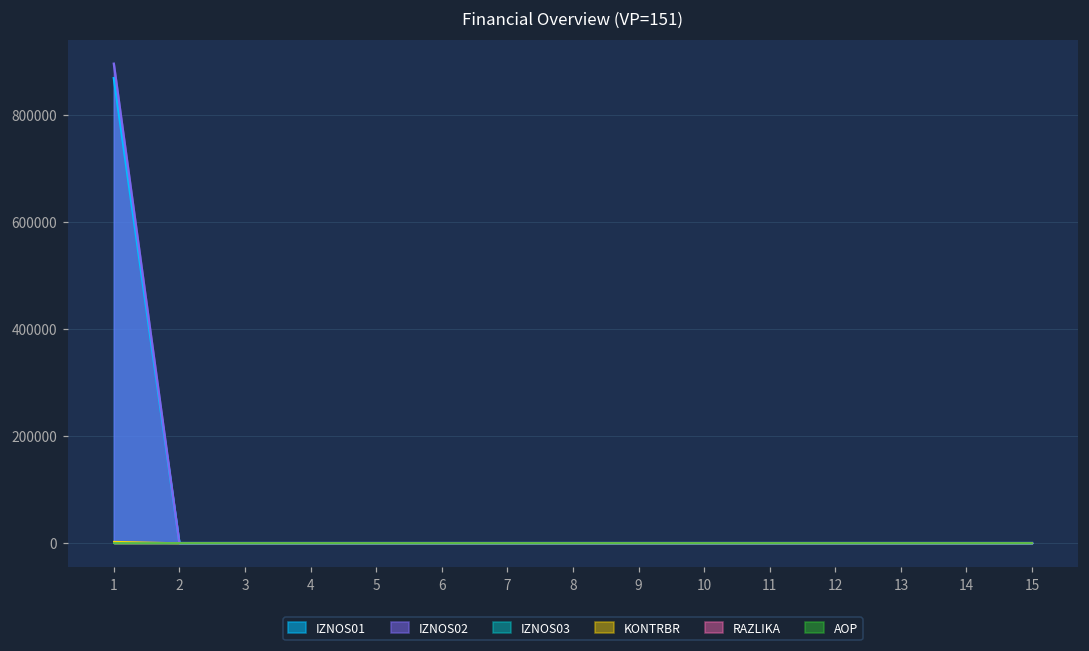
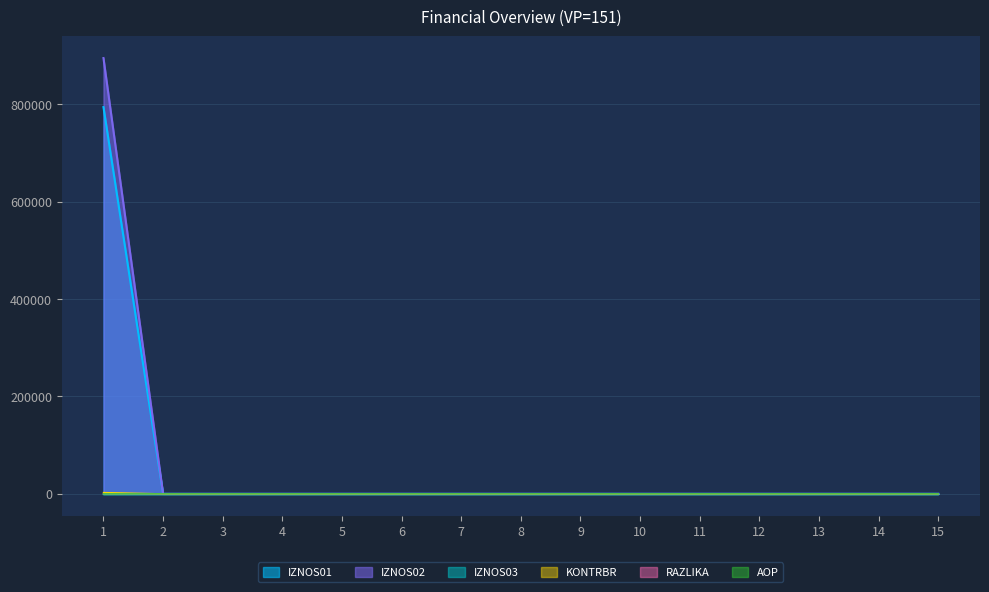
IZNOS01, 1: 870000 -> 790000
